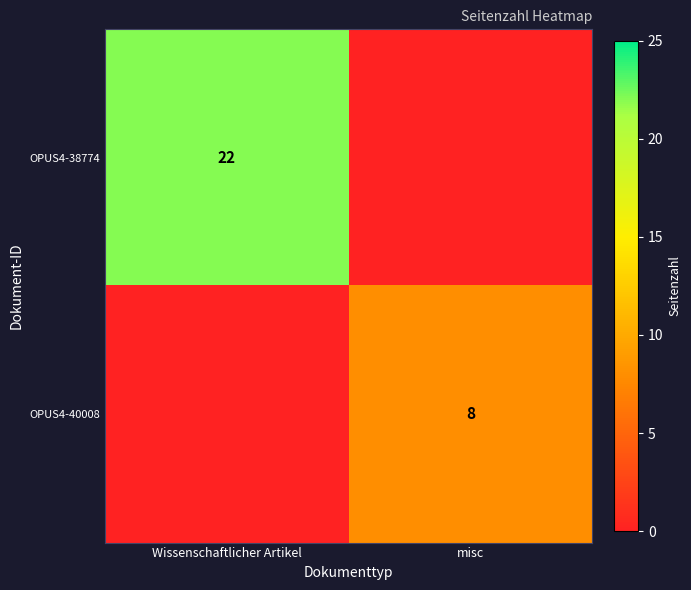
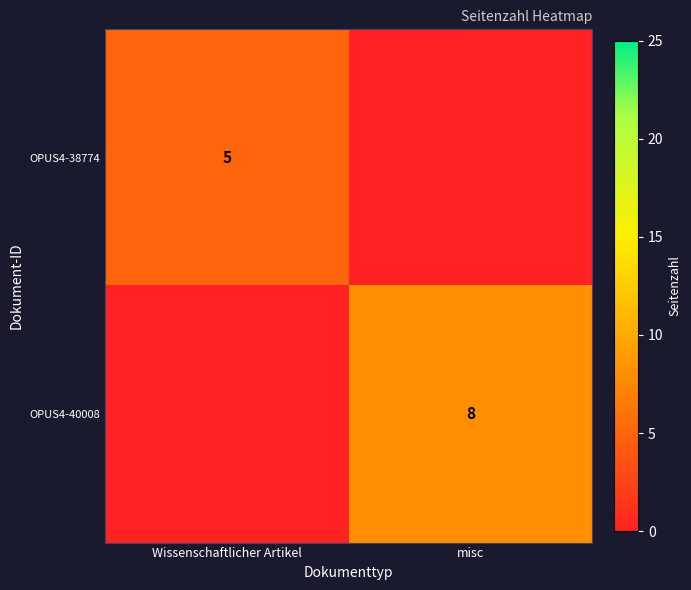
OPUS4-38774, Wissenschaftlicher Artikel: 22 -> 5
